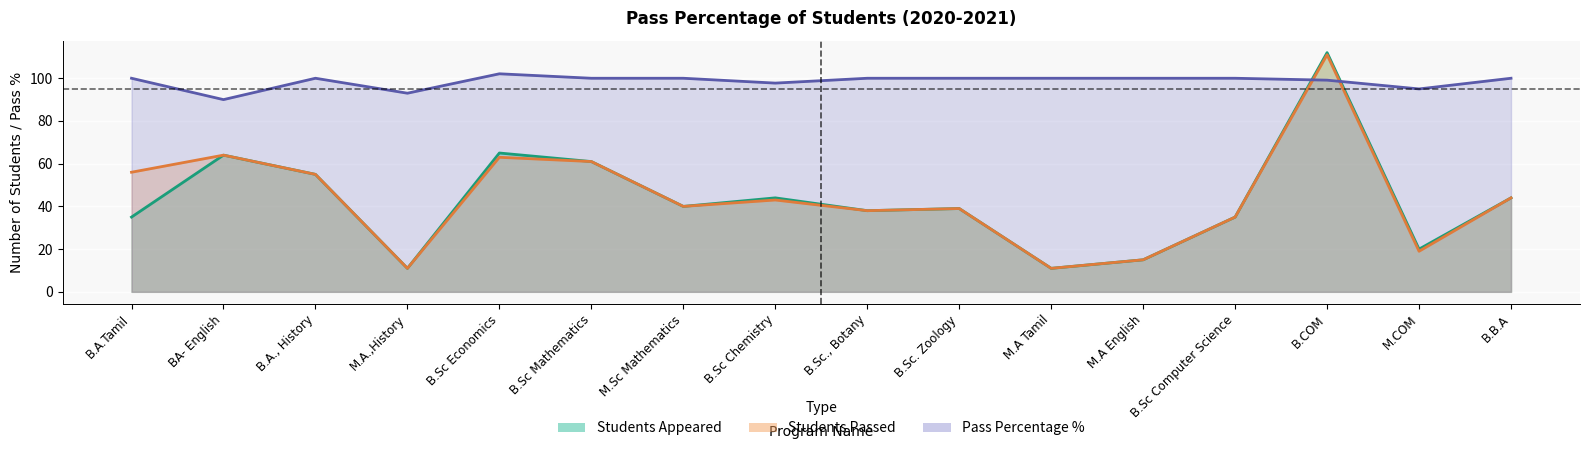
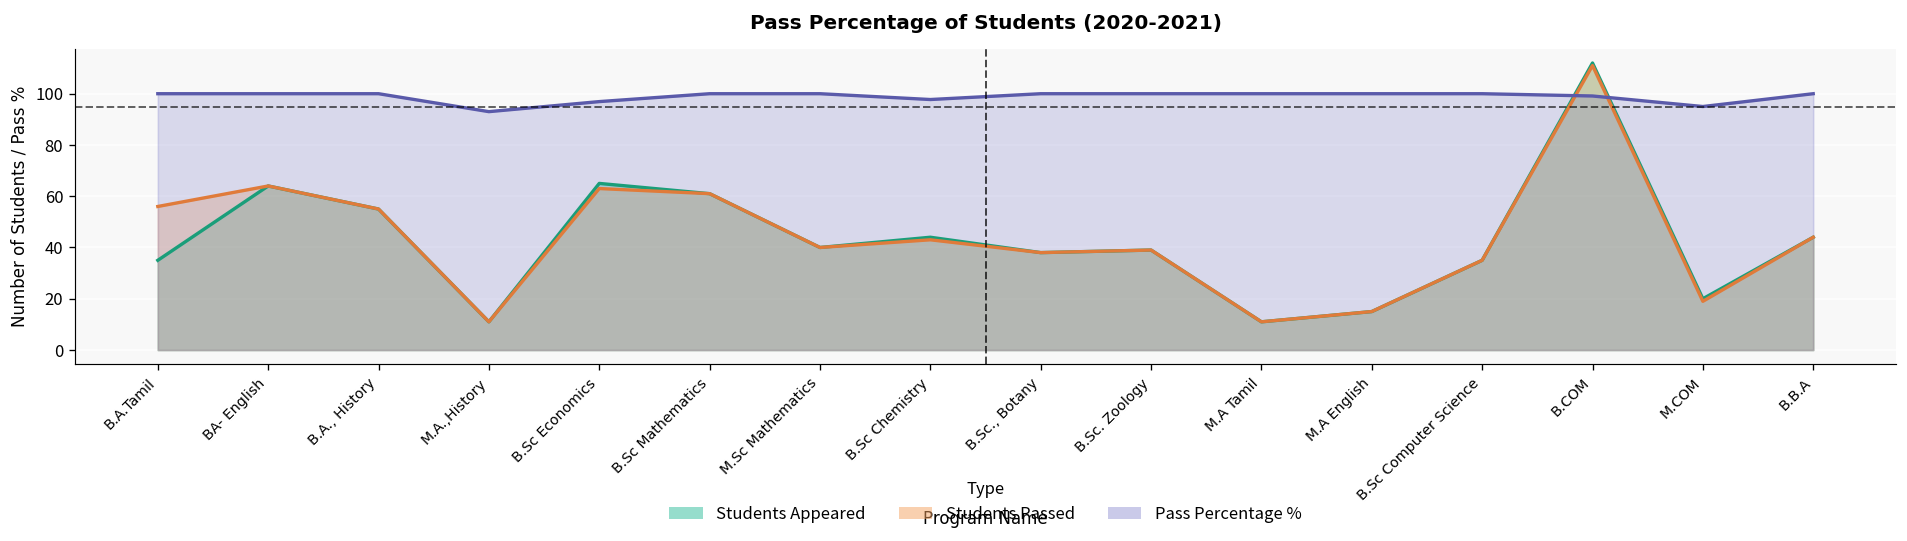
Pass Percentage %, BA- English: 90 -> 100
Pass Percentage %, B.Sc Economics: 102 -> 97
